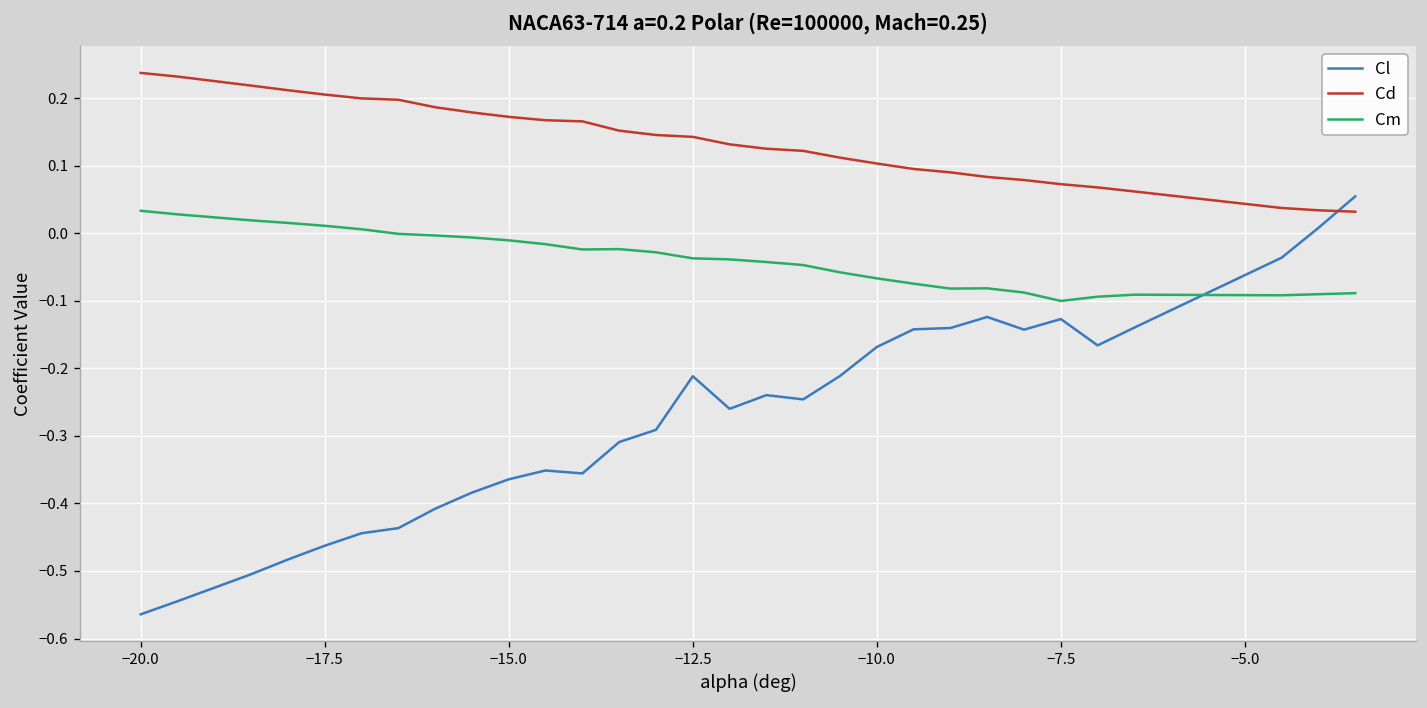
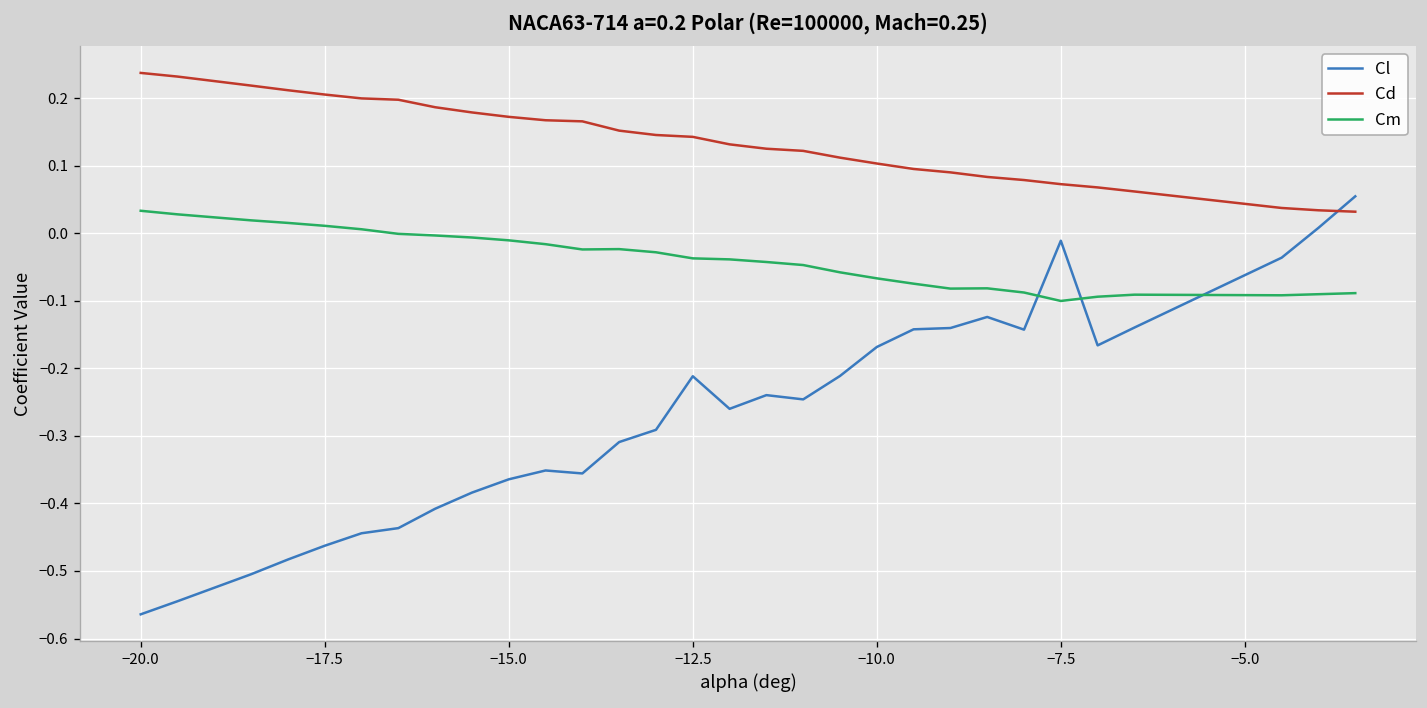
Cl, −7.5: -0.13 -> -0.01
